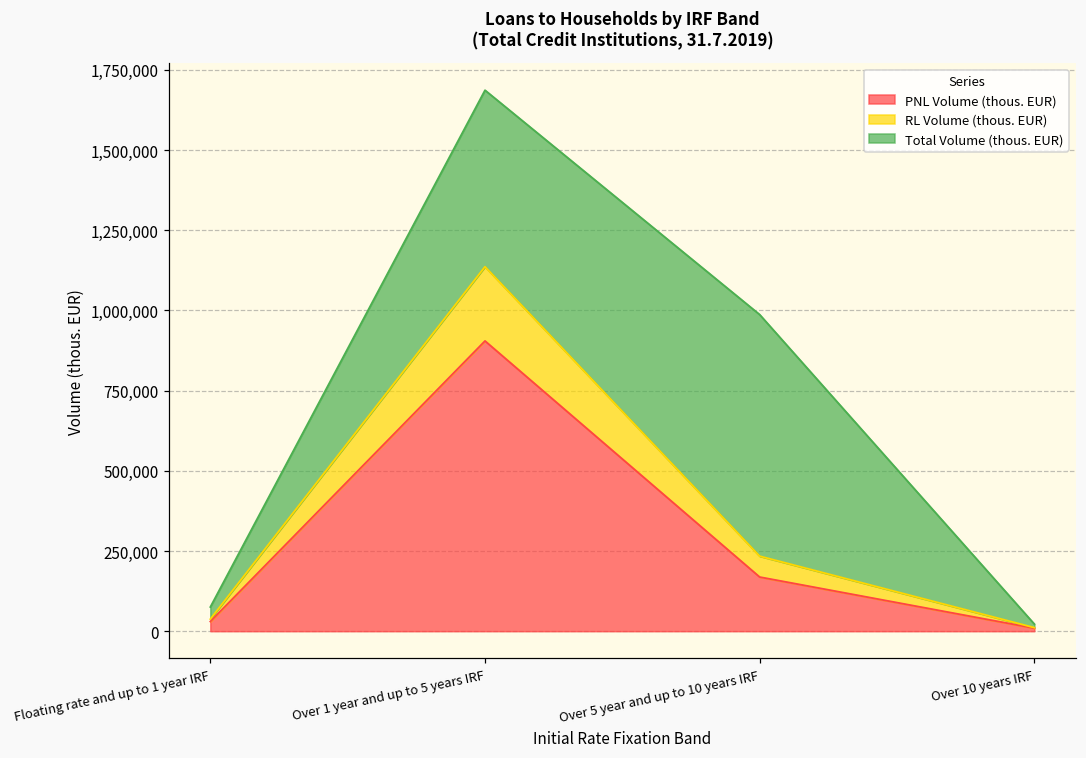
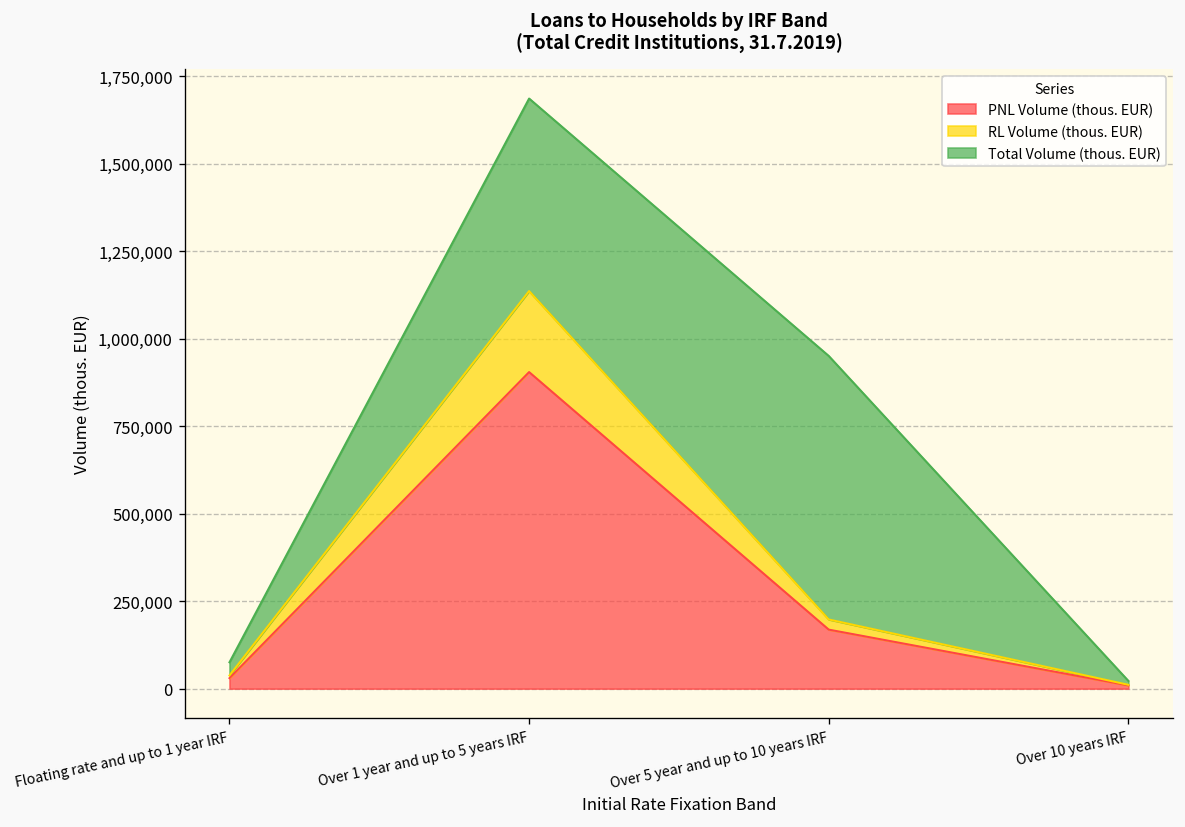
RL Volume (thous. EUR), Over 5 year and up to 10 years IRF: 70,000 -> 30,000
